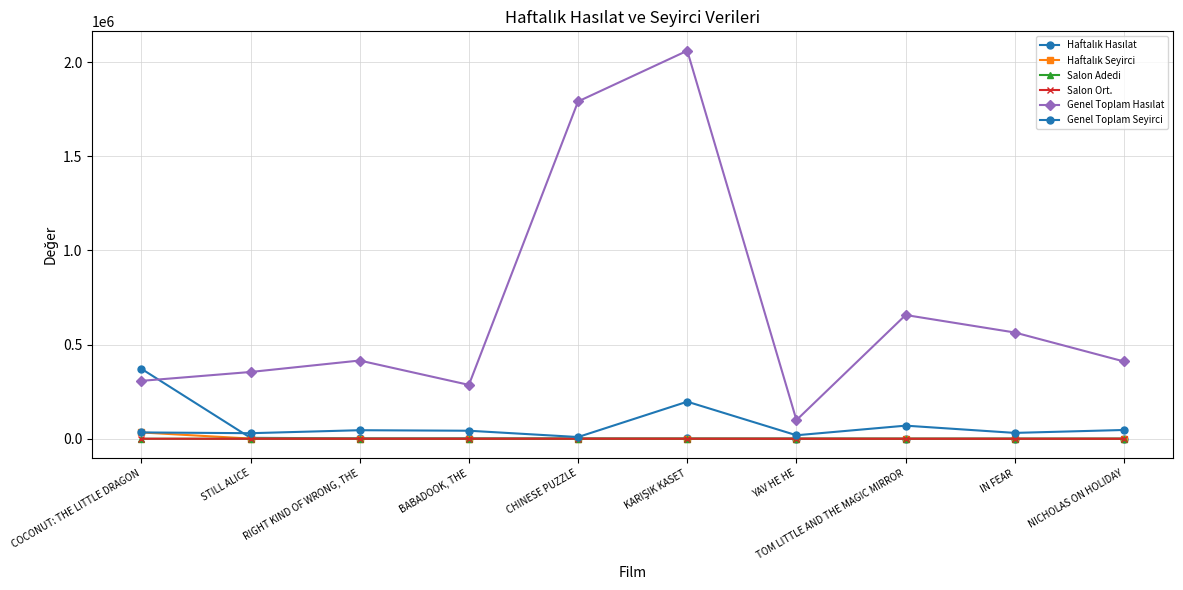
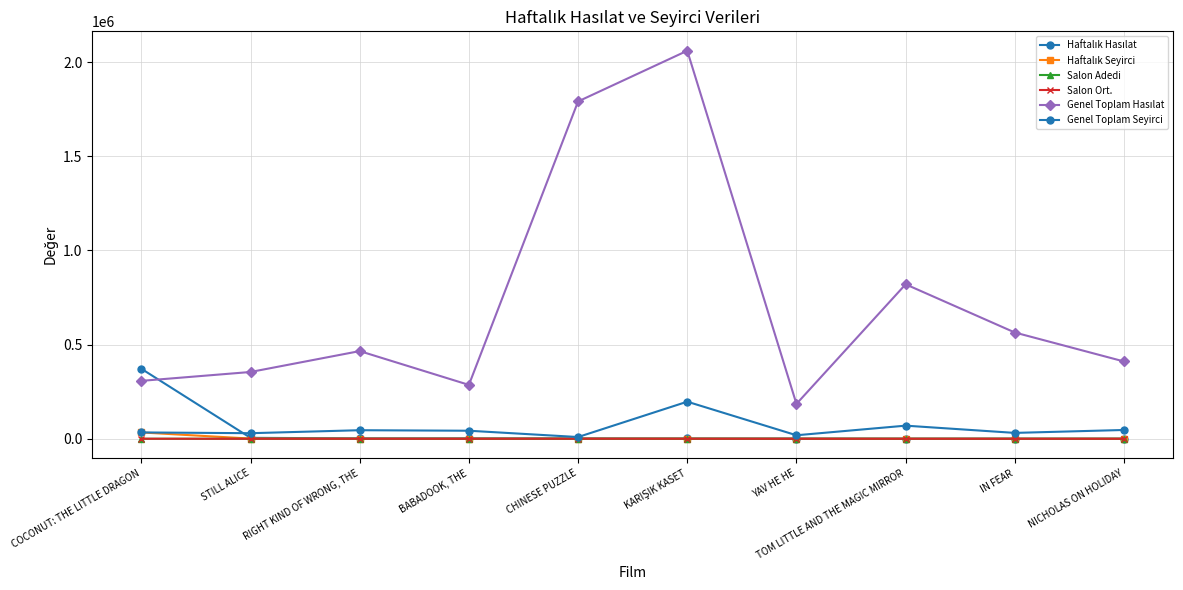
Genel Toplam Hasılat, RIGHT KIND OF WRONG, THE: 420000 -> 470000
Genel Toplam Hasılat, YAV HE HE: 100000 -> 190000
Genel Toplam Hasılat, TOM LITTLE AND THE MAGIC MIRROR: 660000 -> 820000
